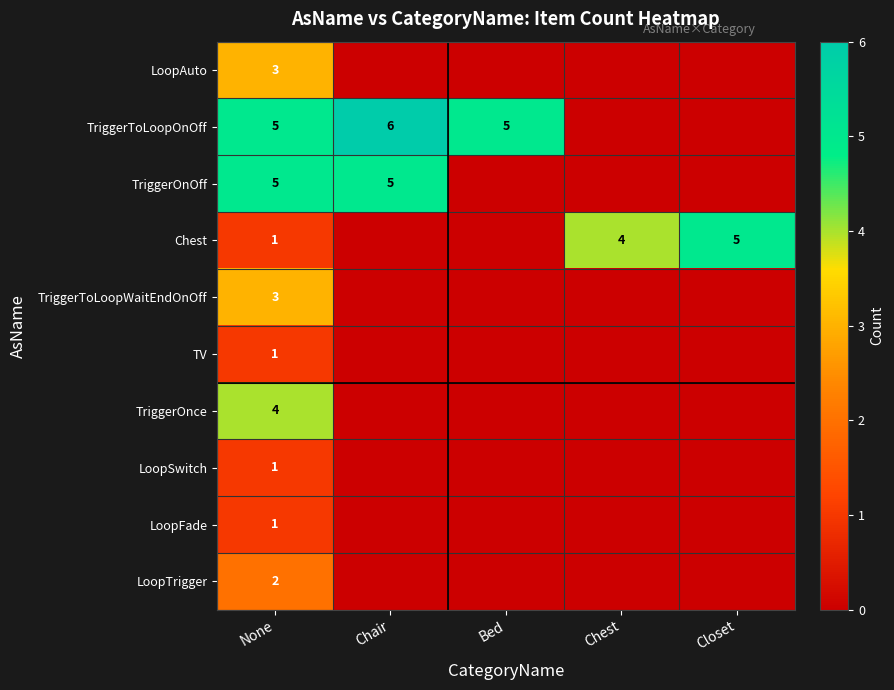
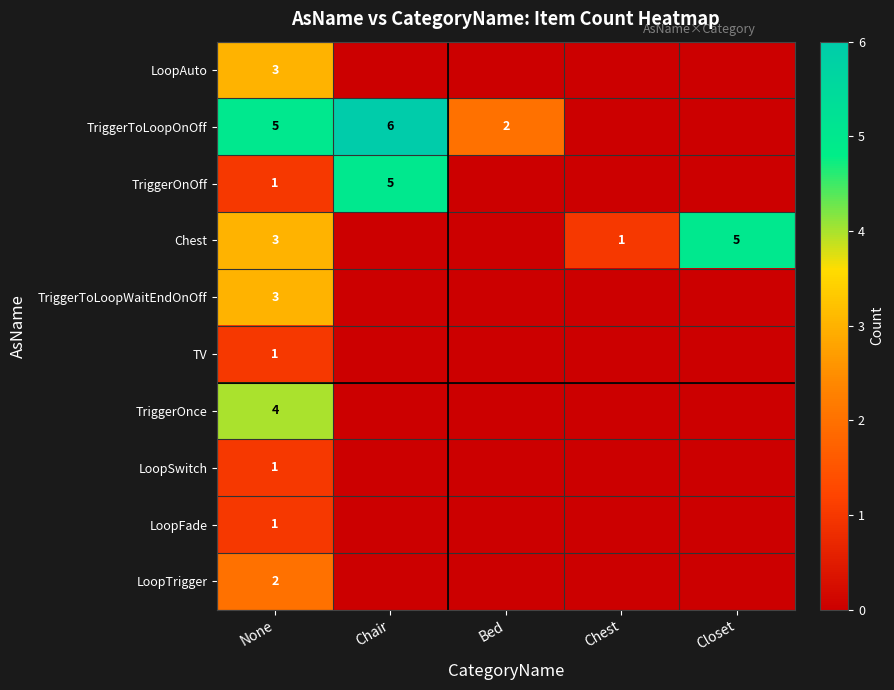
TriggerToLoopOnOff, Bed: 5 -> 2
TriggerOnOff, None: 5 -> 1
Chest, None: 1 -> 3
Chest, Chest: 4 -> 1
